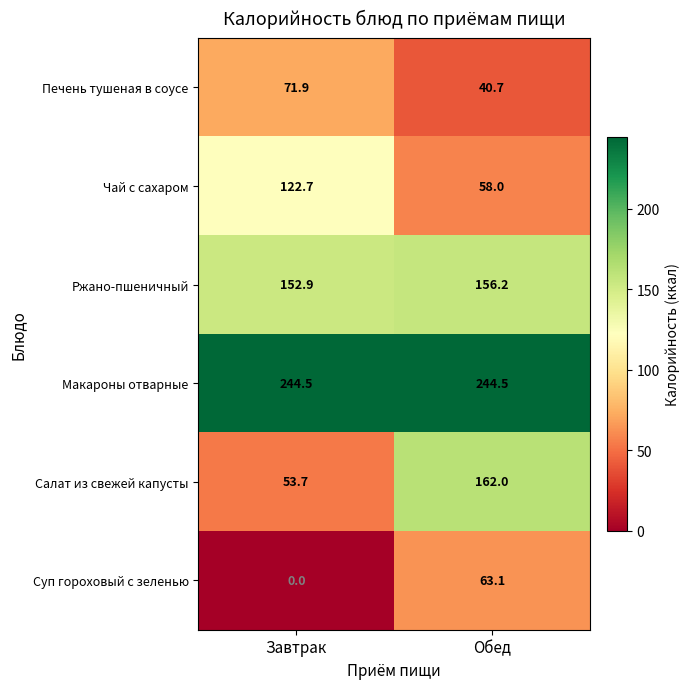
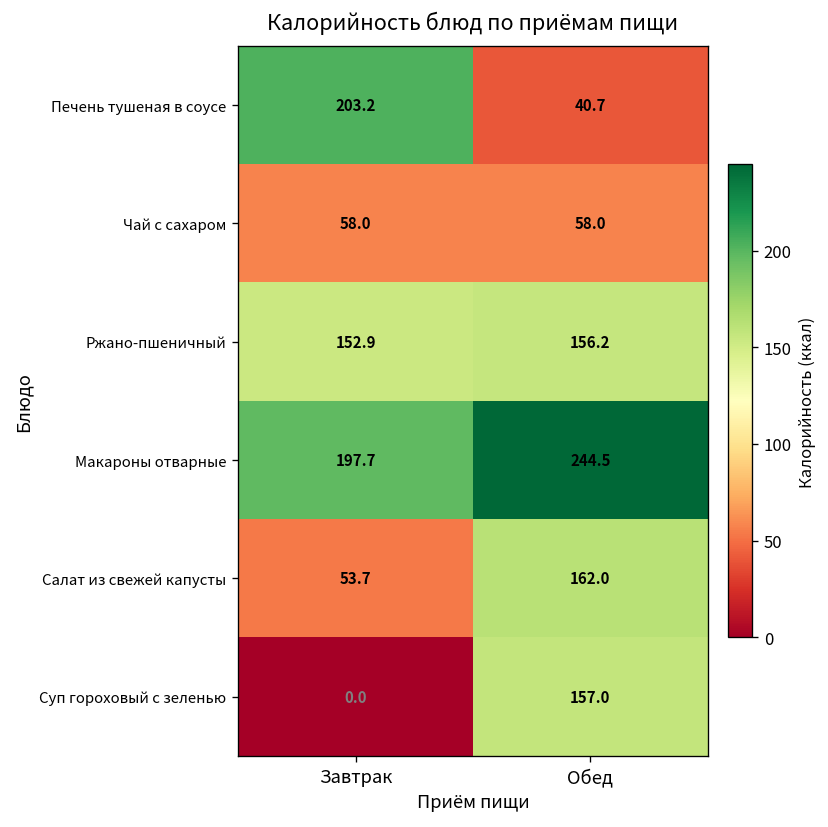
Печень тушеная в соусе, Завтрак: 71.9 -> 203.2
Чай с сахаром, Завтрак: 122.7 -> 58.0
Макароны отварные, Завтрак: 244.5 -> 197.7
Суп гороховый с зеленью, Обед: 63.1 -> 157.0
